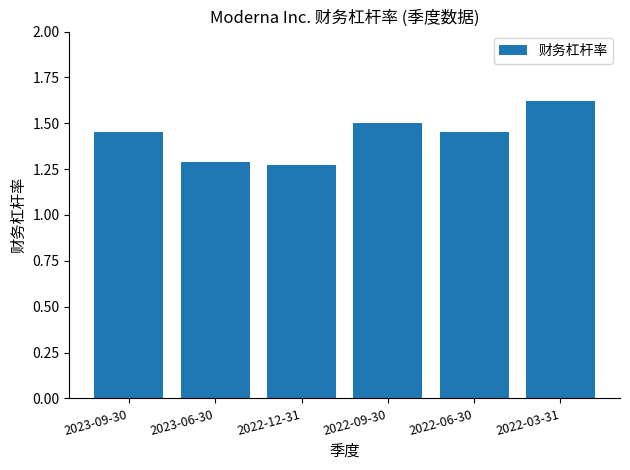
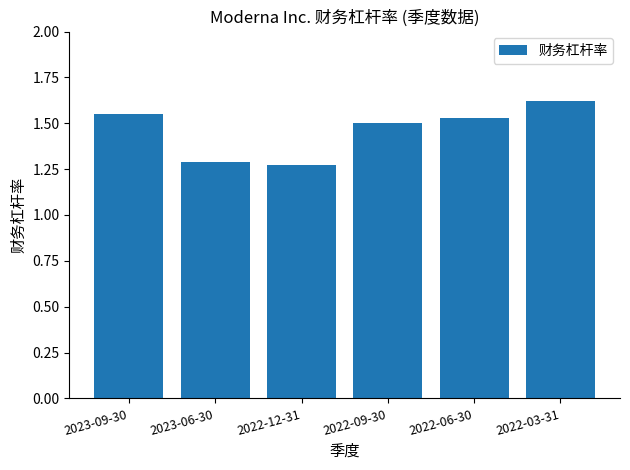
2023-09-30: 1.45 -> 1.55
2022-06-30: 1.45 -> 1.53
